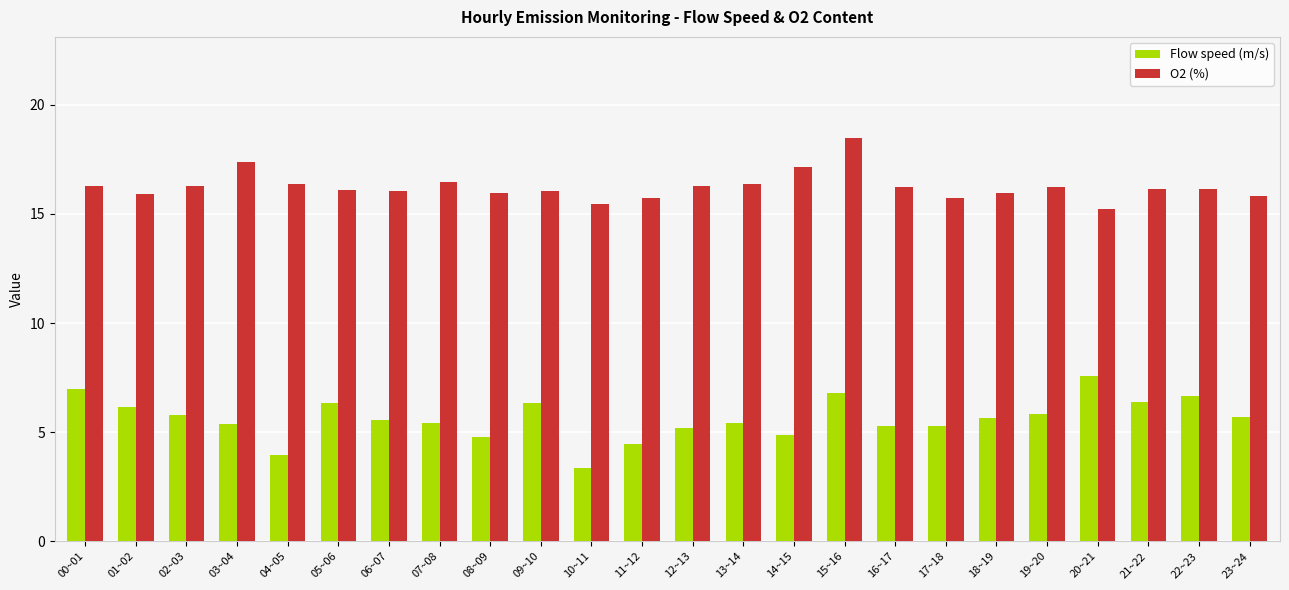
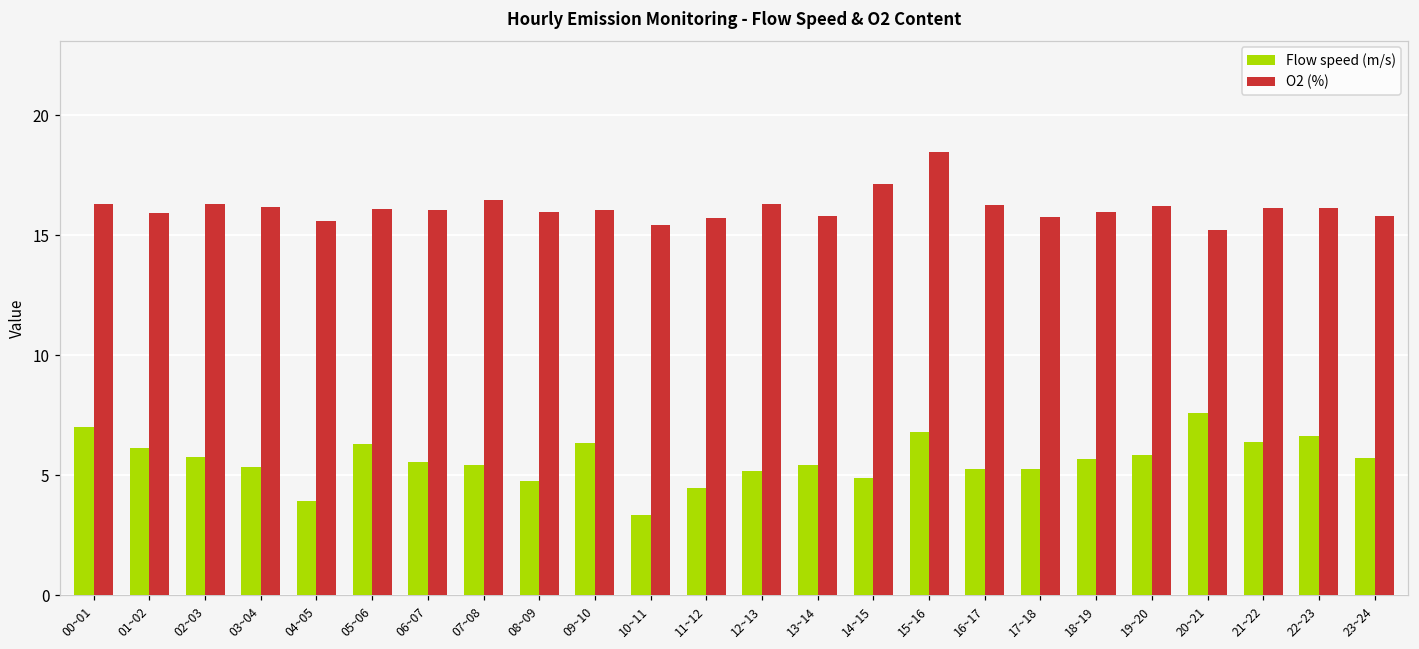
O2 (%), 03~04: 17.4 -> 16.2
O2 (%), 04~05: 16.4 -> 15.6
O2 (%), 13~14: 16.4 -> 15.8
